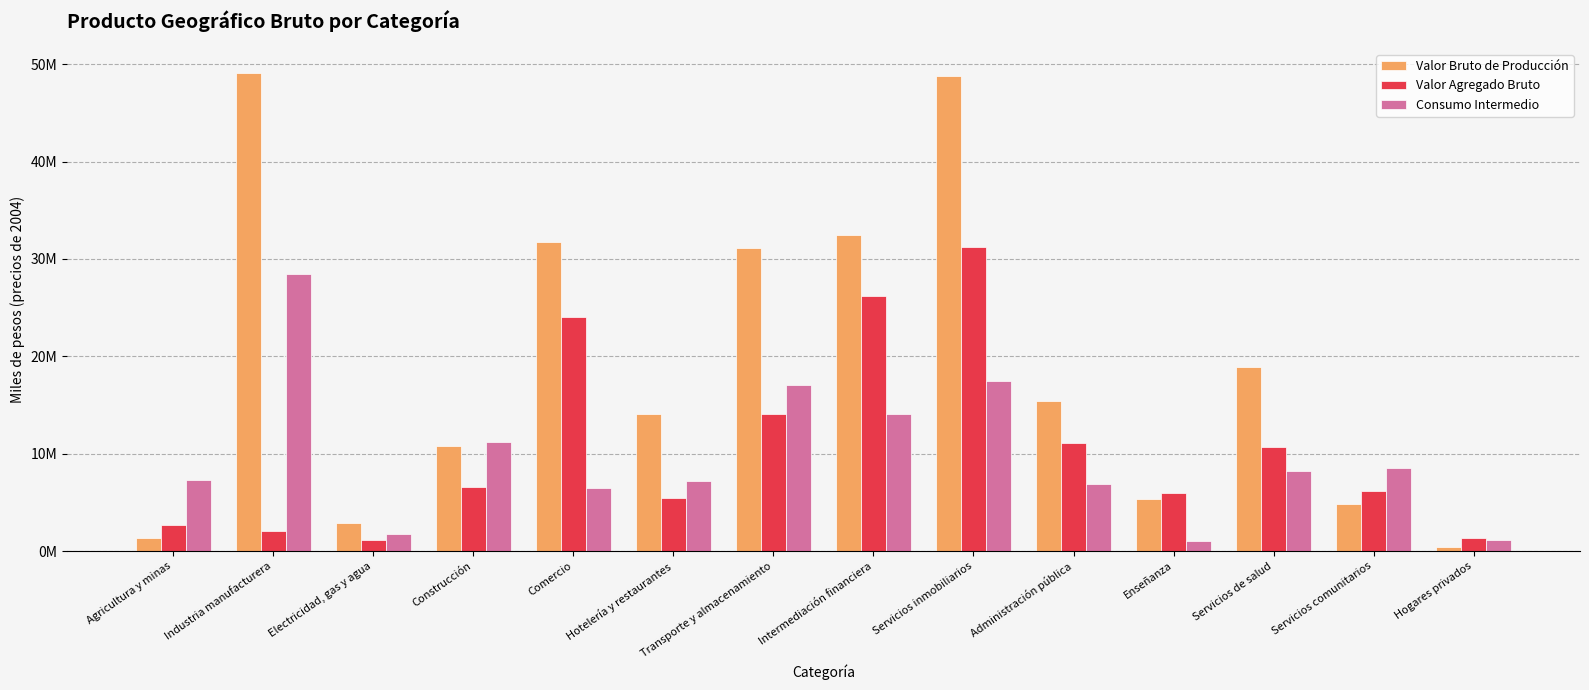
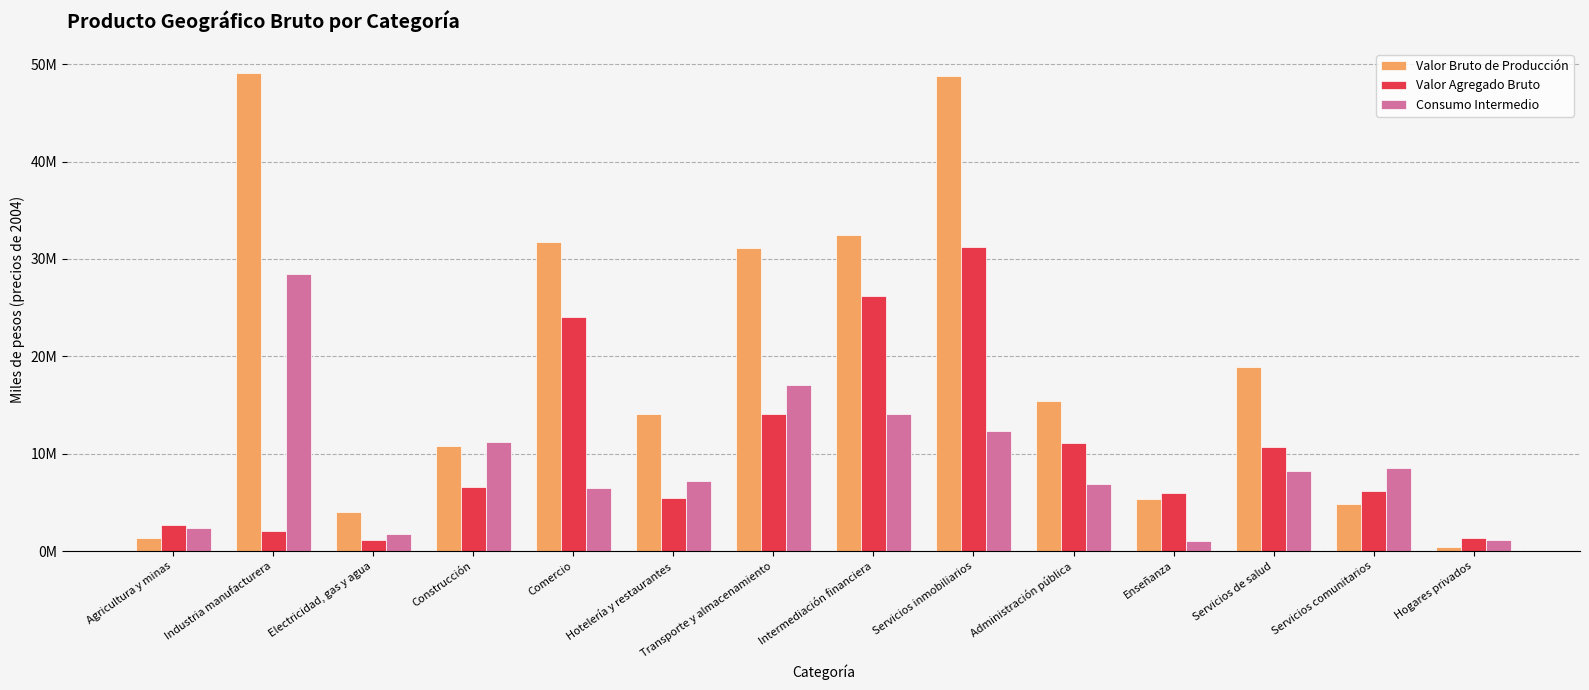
Consumo Intermedio, Agricultura y minas: 7000000 -> 2000000
Valor Bruto de Producción, Electricidad, gas y agua: 3000000 -> 4000000
Consumo Intermedio, Servicios inmobiliarios: 17000000 -> 12000000
